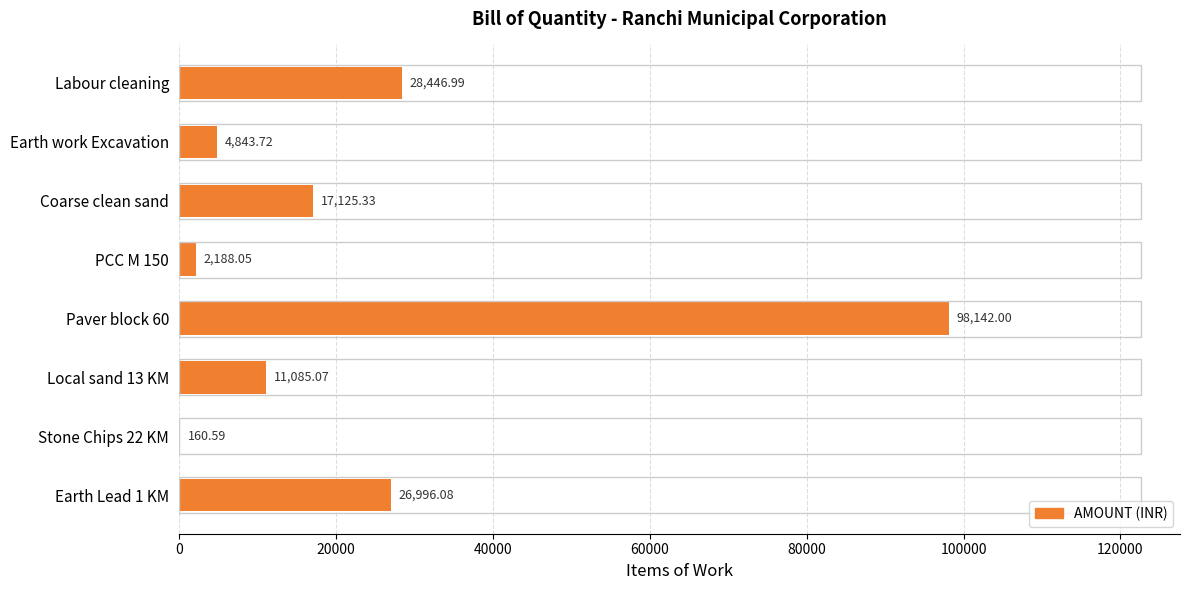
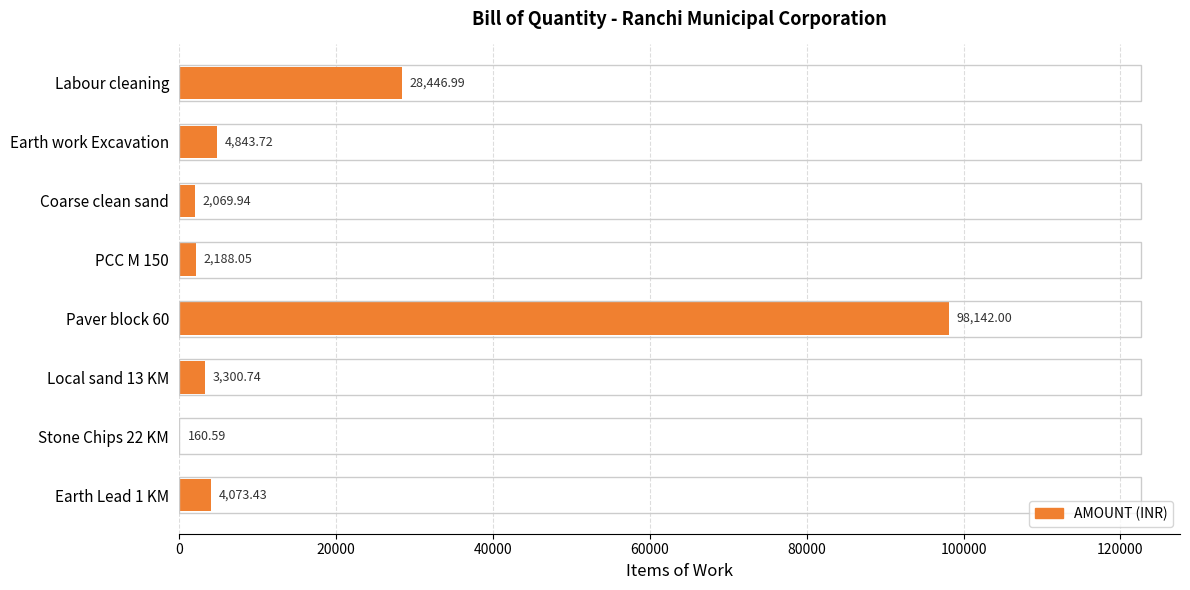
Coarse clean sand: 17,125.33 -> 2,069.94
Local sand 13 KM: 11,085.07 -> 3,300.74
Earth Lead 1 KM: 26,996.08 -> 4,073.43
